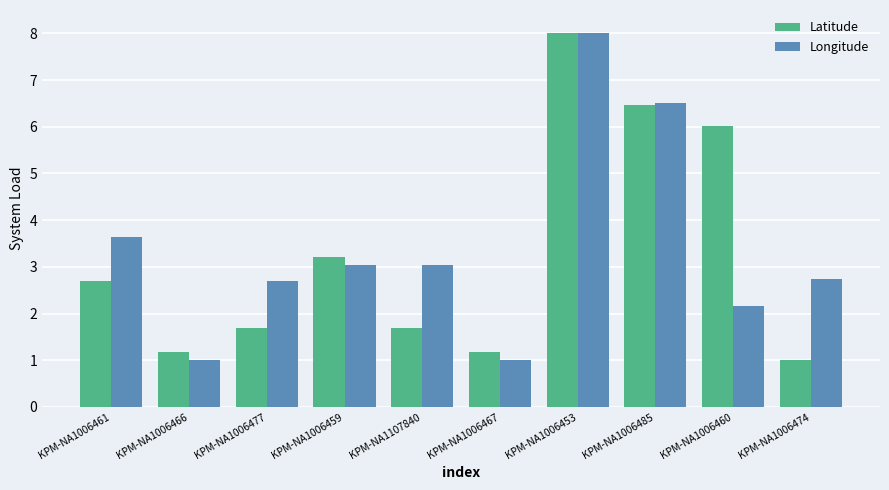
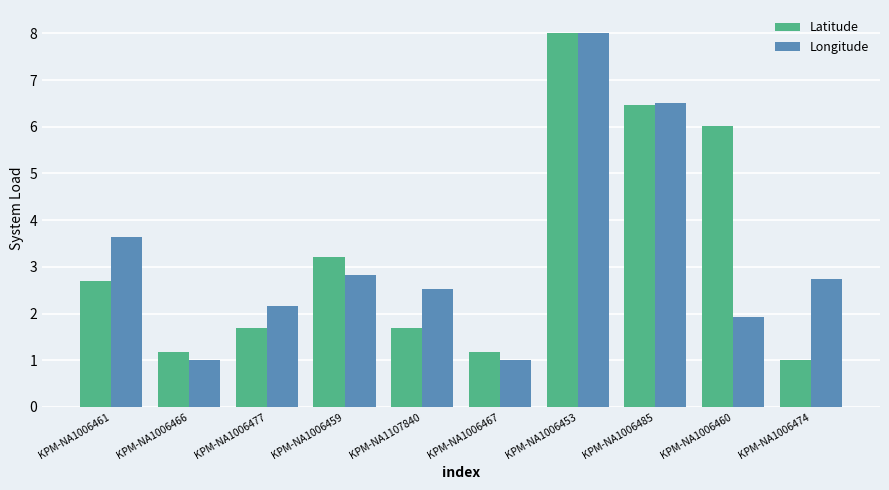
Longitude, KPM-NA1006477: 2.7 -> 2.2
Longitude, KPM-NA1006459: 3.0 -> 2.8
Longitude, KPM-NA1107840: 3.0 -> 2.5
Longitude, KPM-NA1006460: 2.2 -> 1.9
